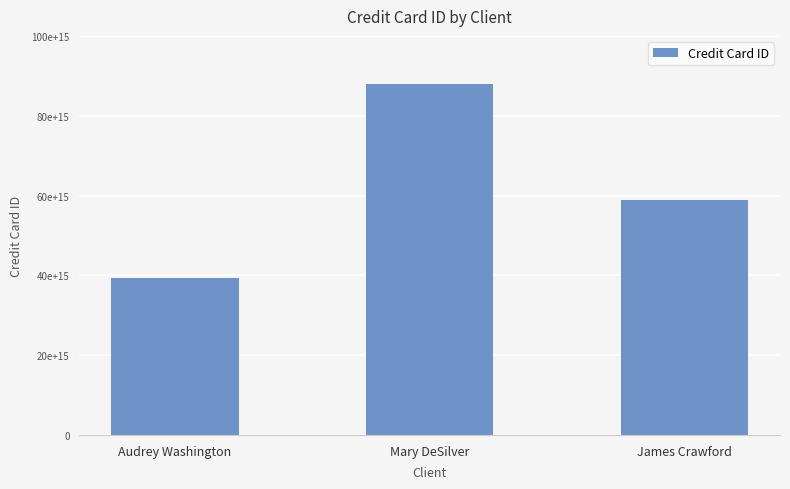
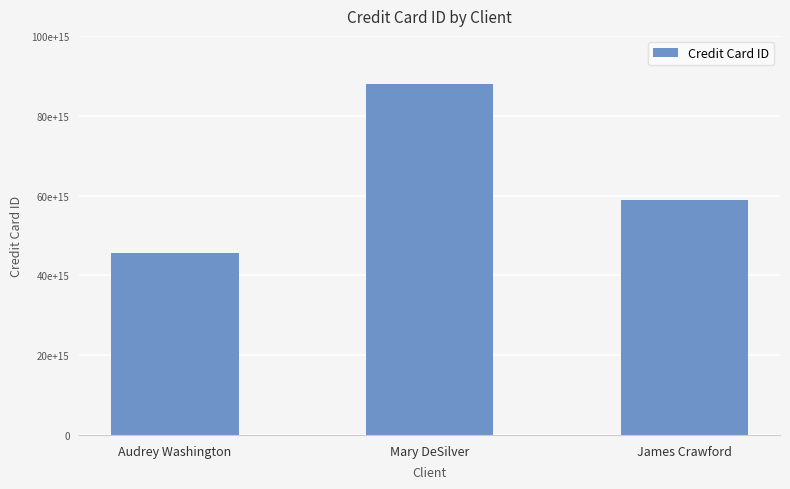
Audrey Washington: 39000000000000000 -> 46000000000000000
